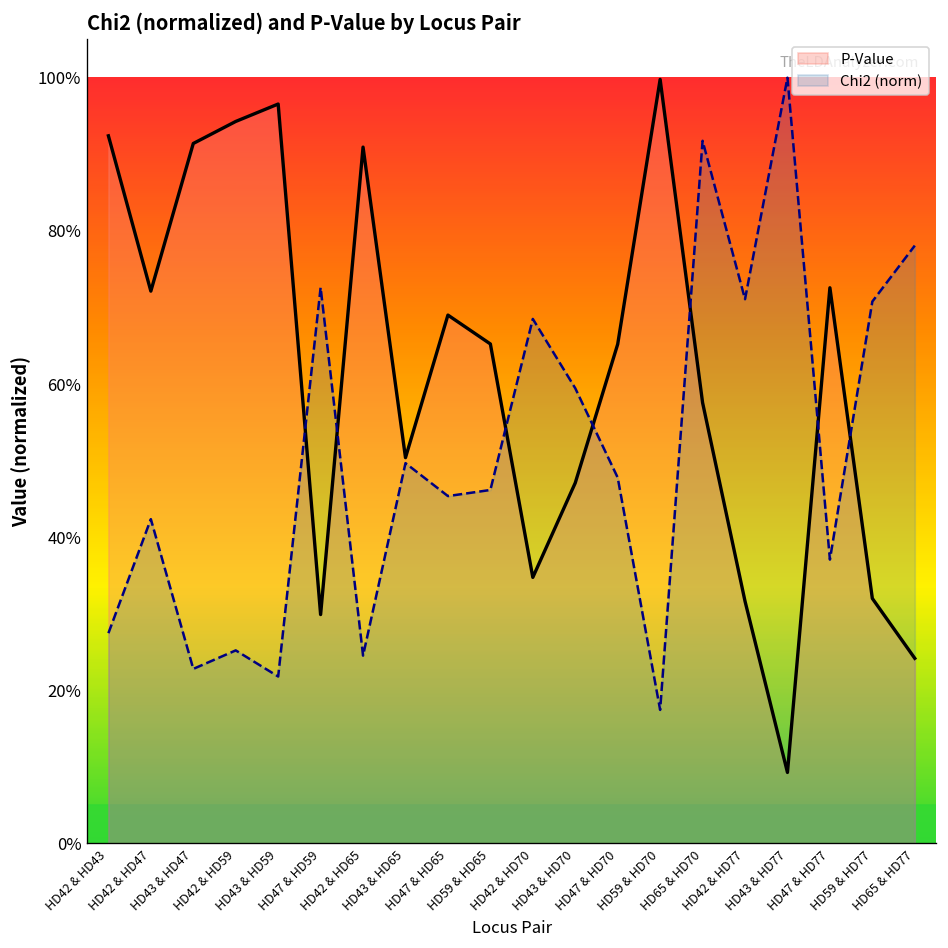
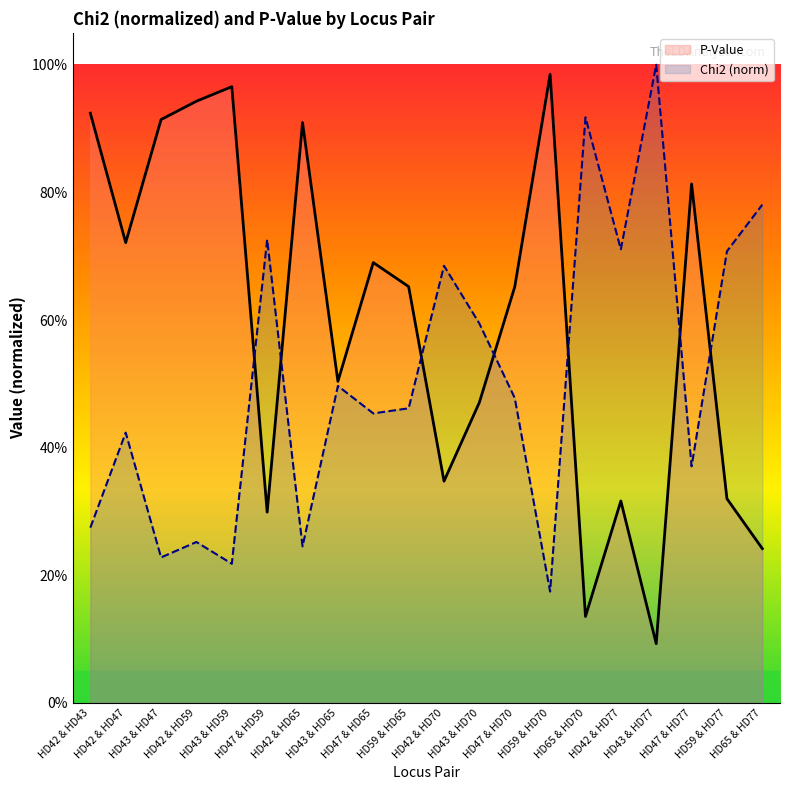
P-Value, HD59 & HD70: 100% -> 99%
P-Value, HD65 & HD70: 58% -> 14%
P-Value, HD47 & HD77: 73% -> 81%
